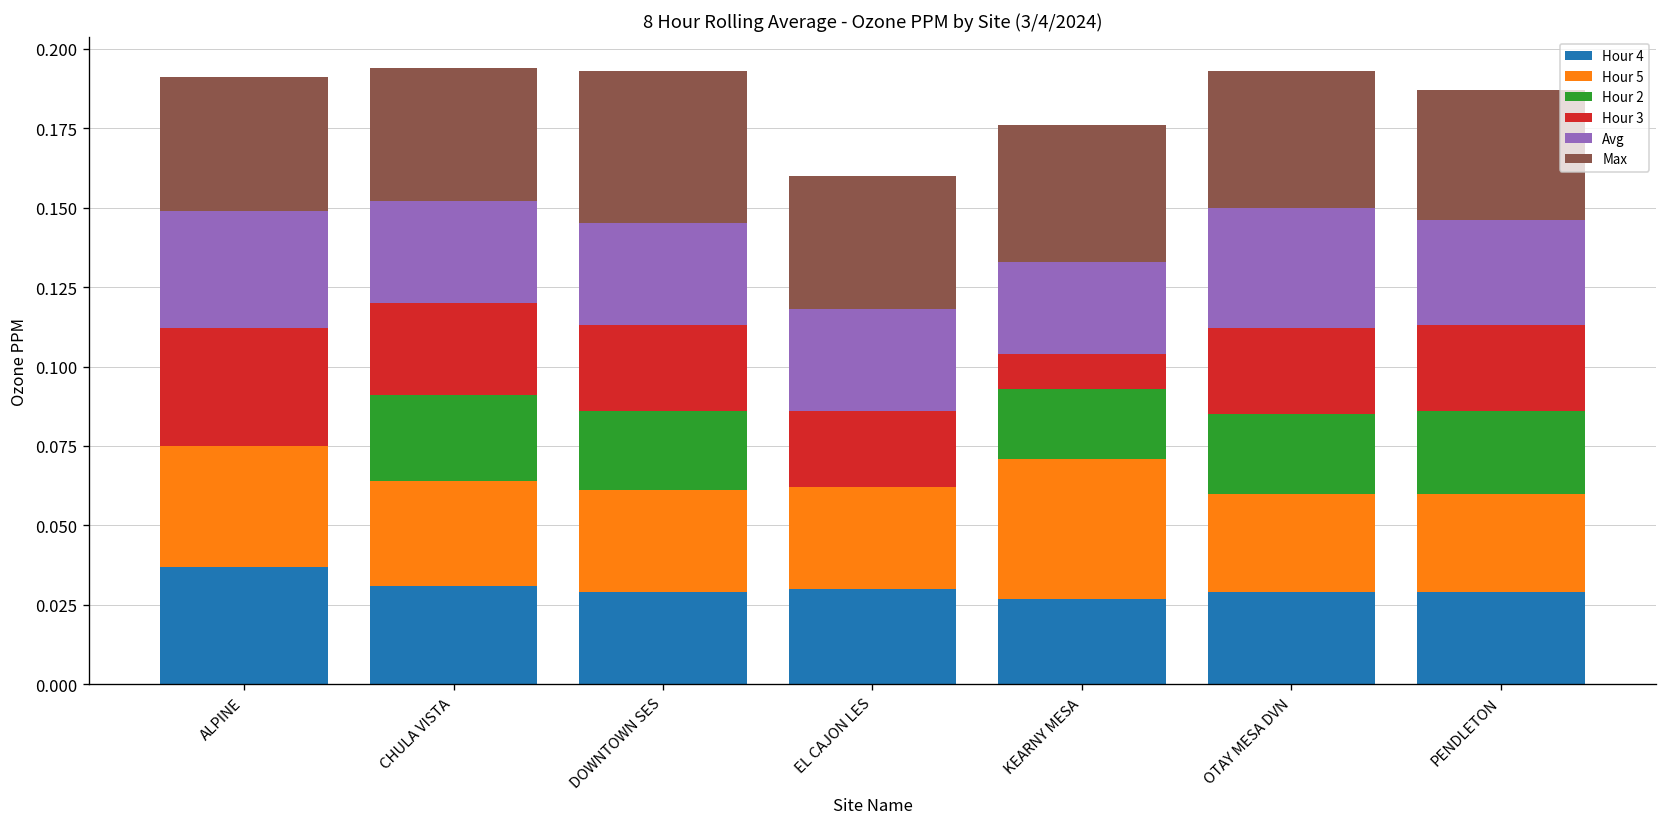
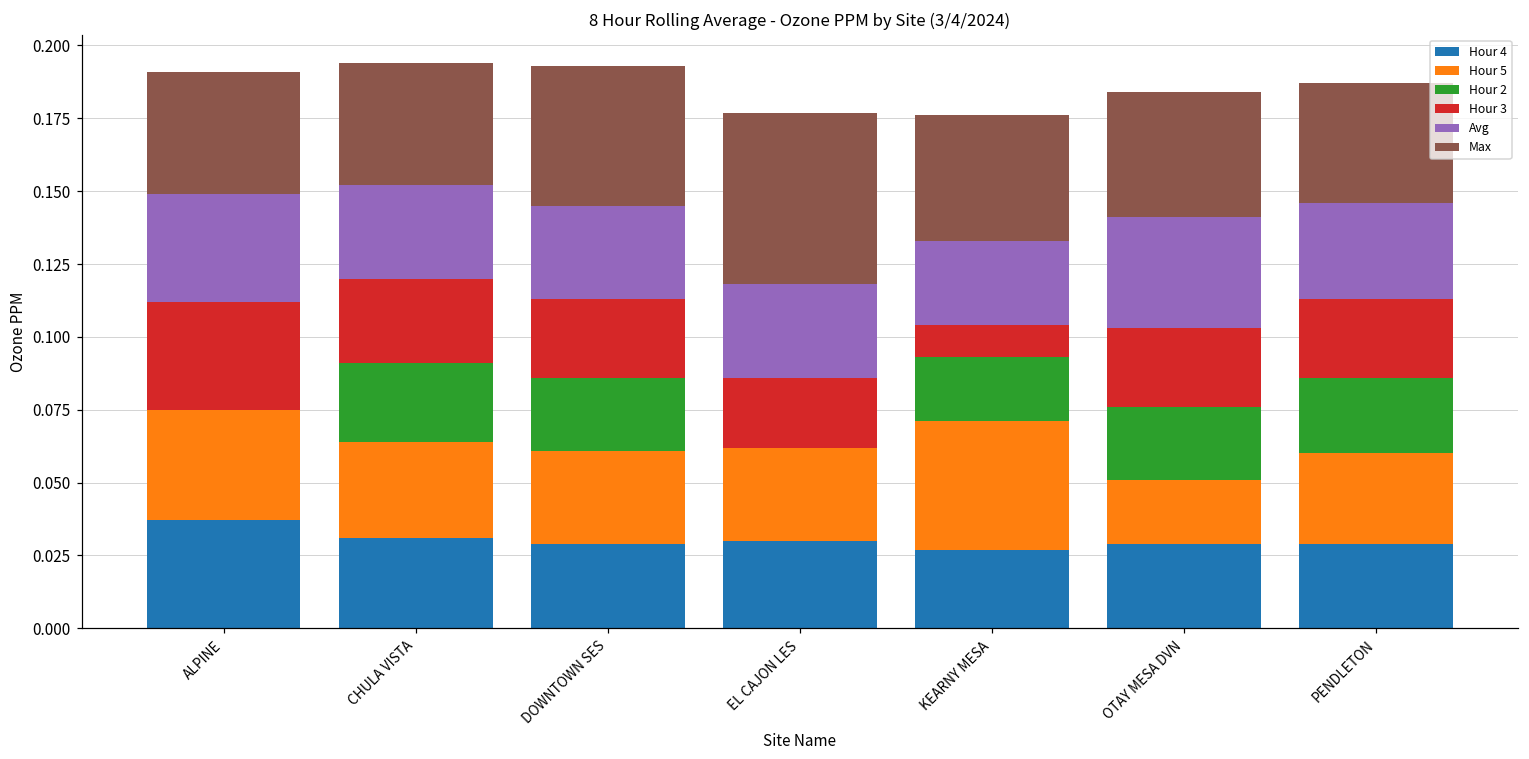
Max, EL CAJON LES: 0.042 -> 0.059
Hour 5, OTAY MESA DVN: 0.031 -> 0.022
